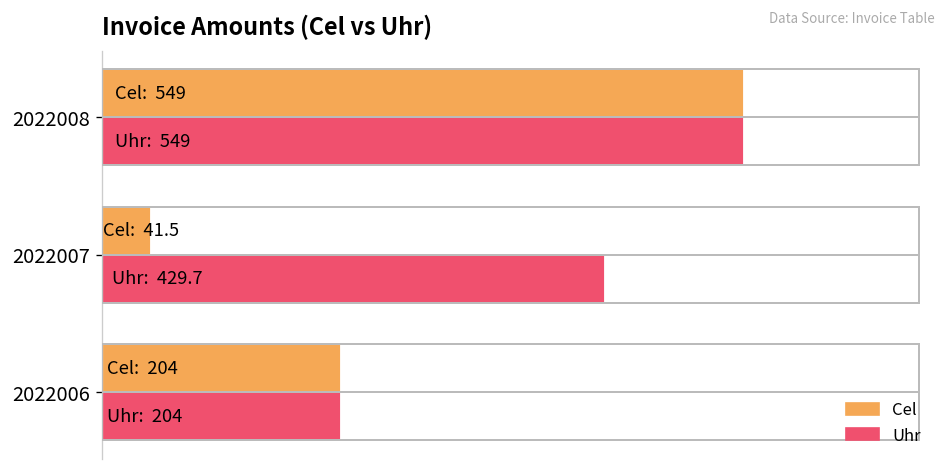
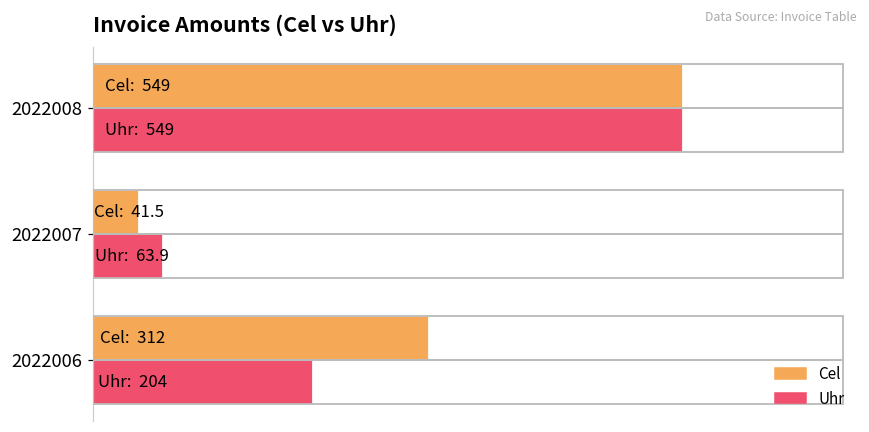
Uhr, 2022007: 429.7 -> 63.9
Cel, 2022006: 204 -> 312
